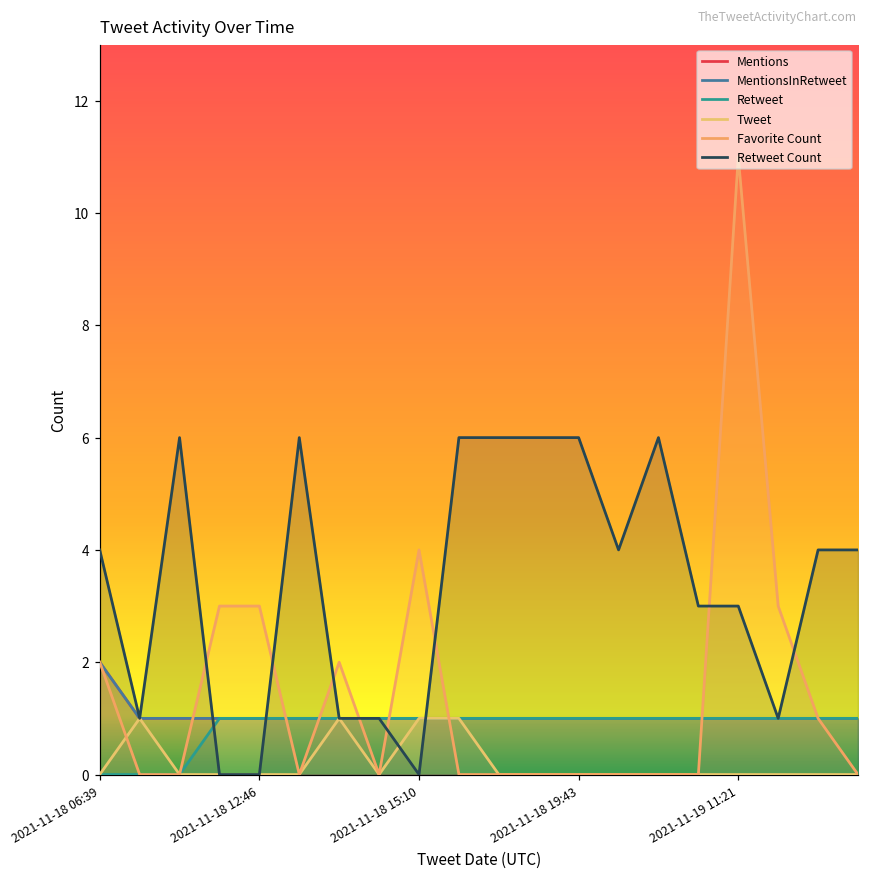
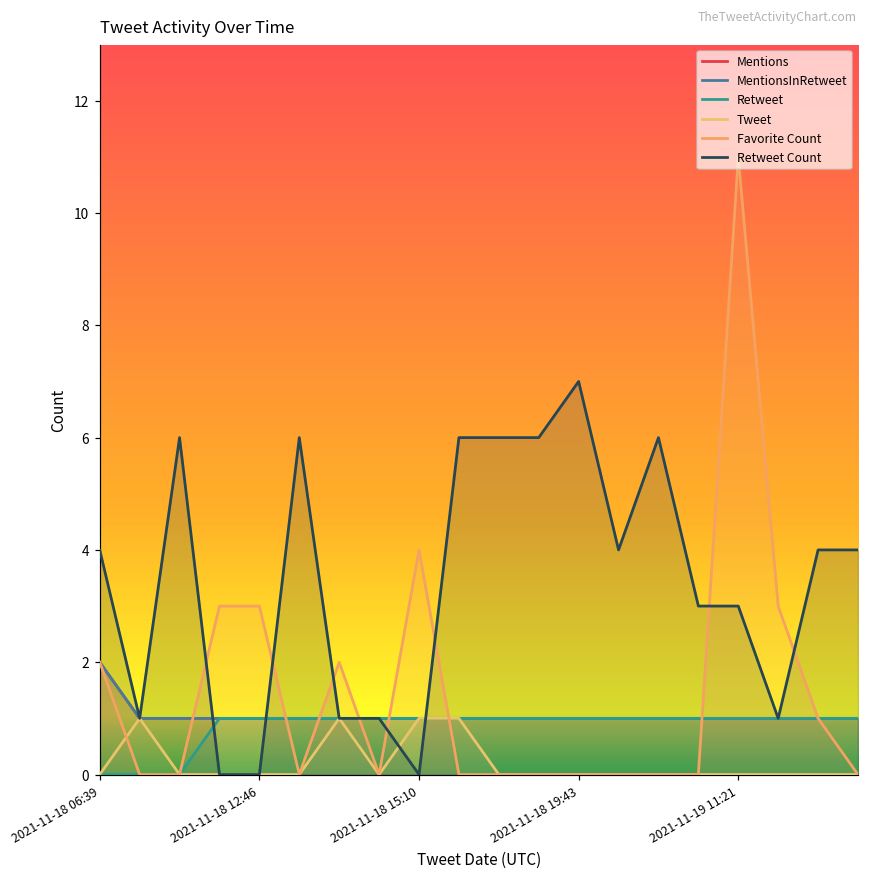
Retweet Count, 2021-11-18 19:43: 6 -> 7
